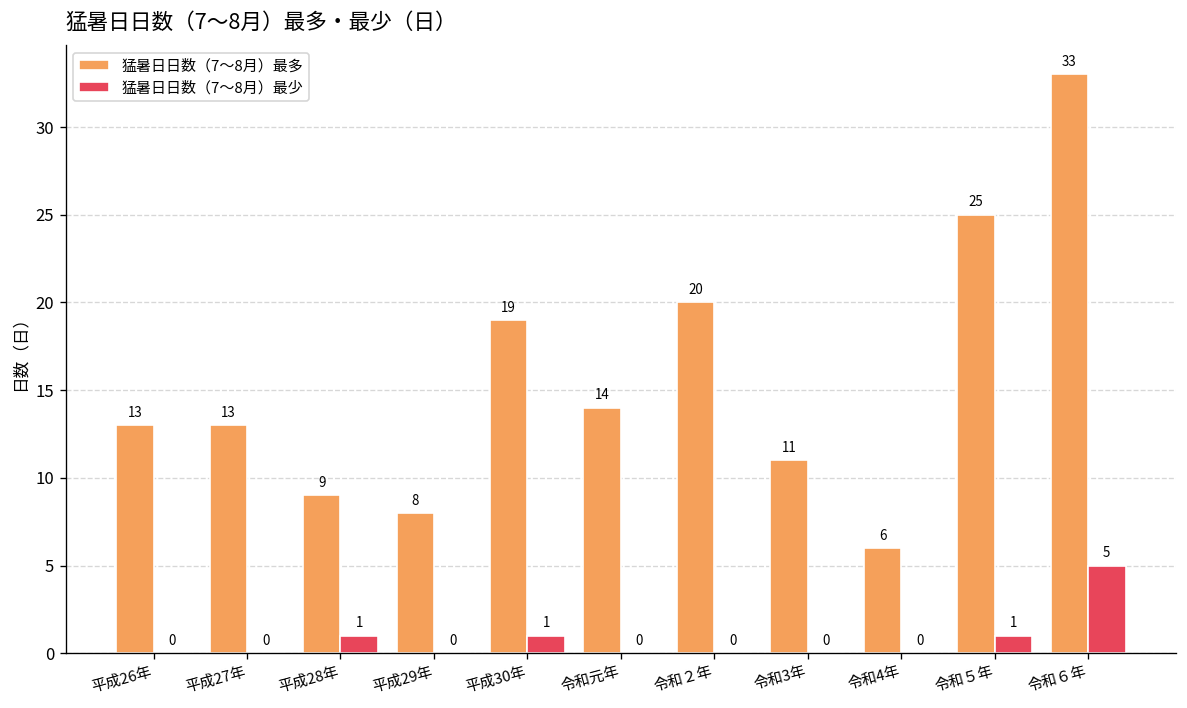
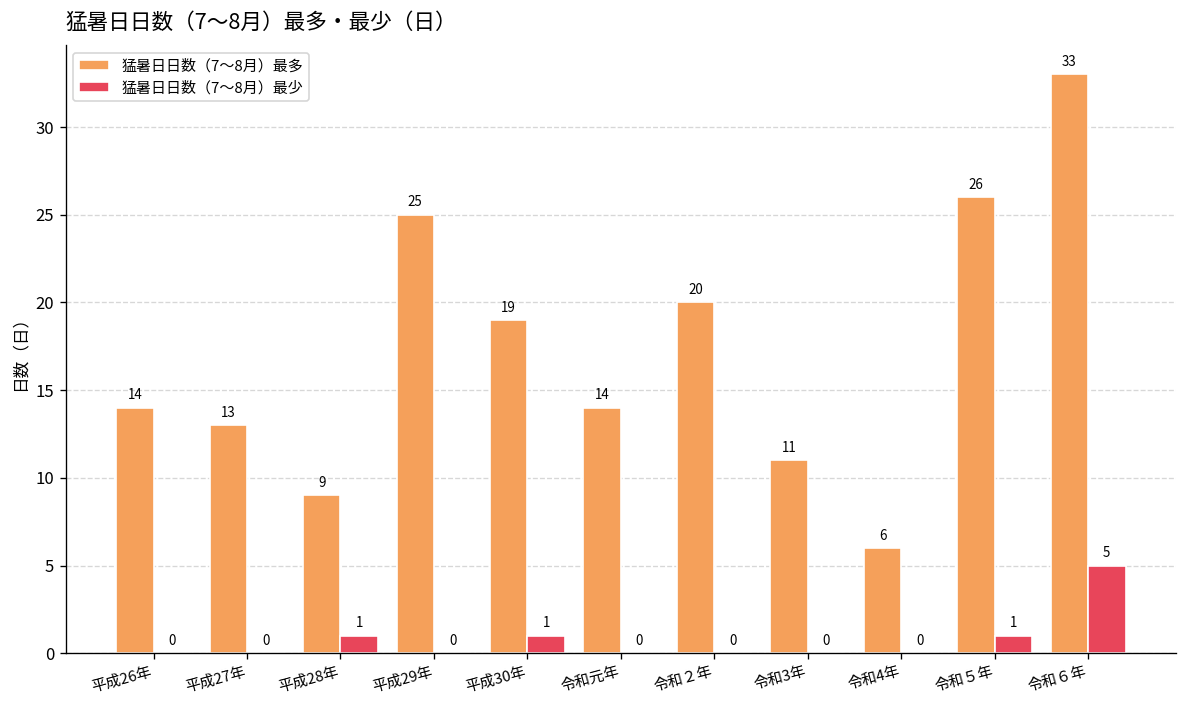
猛暑日日数（7～8月）最多, 平成26年: 13 -> 14
猛暑日日数（7～8月）最多, 平成29年: 8 -> 25
猛暑日日数（7～8月）最多, 令和５年: 25 -> 26
